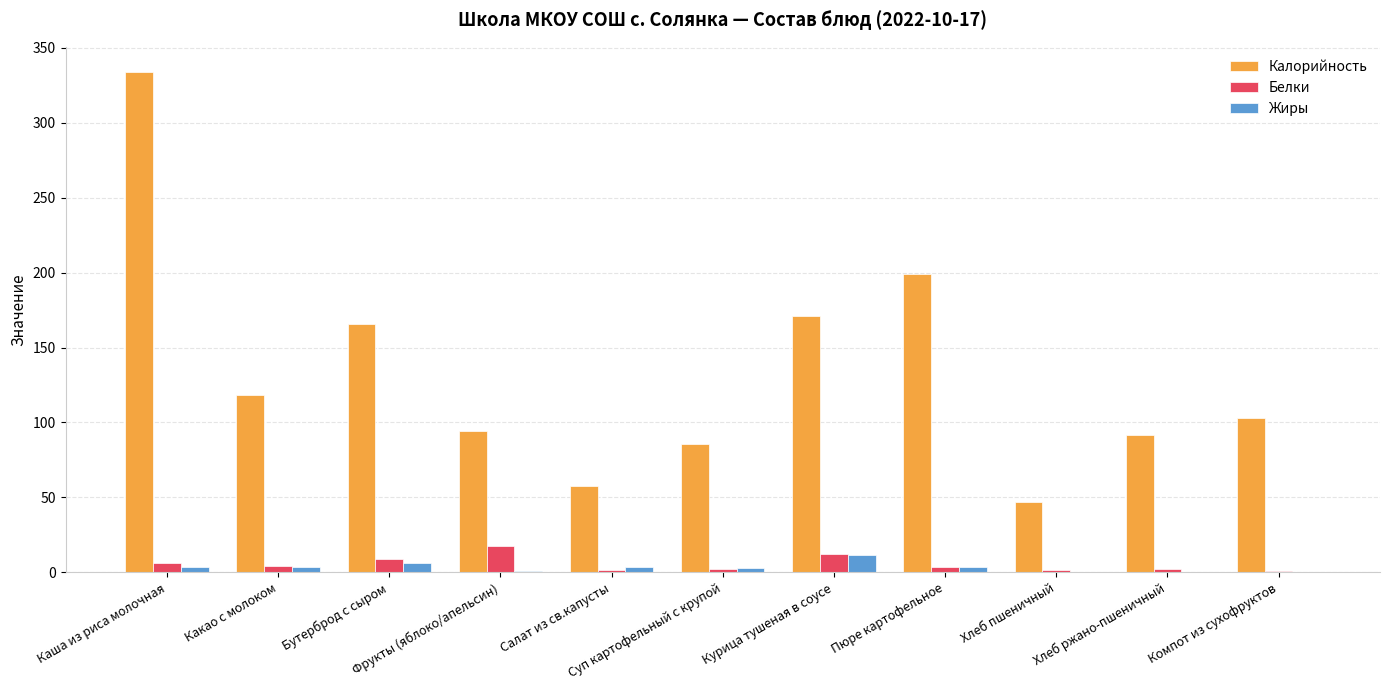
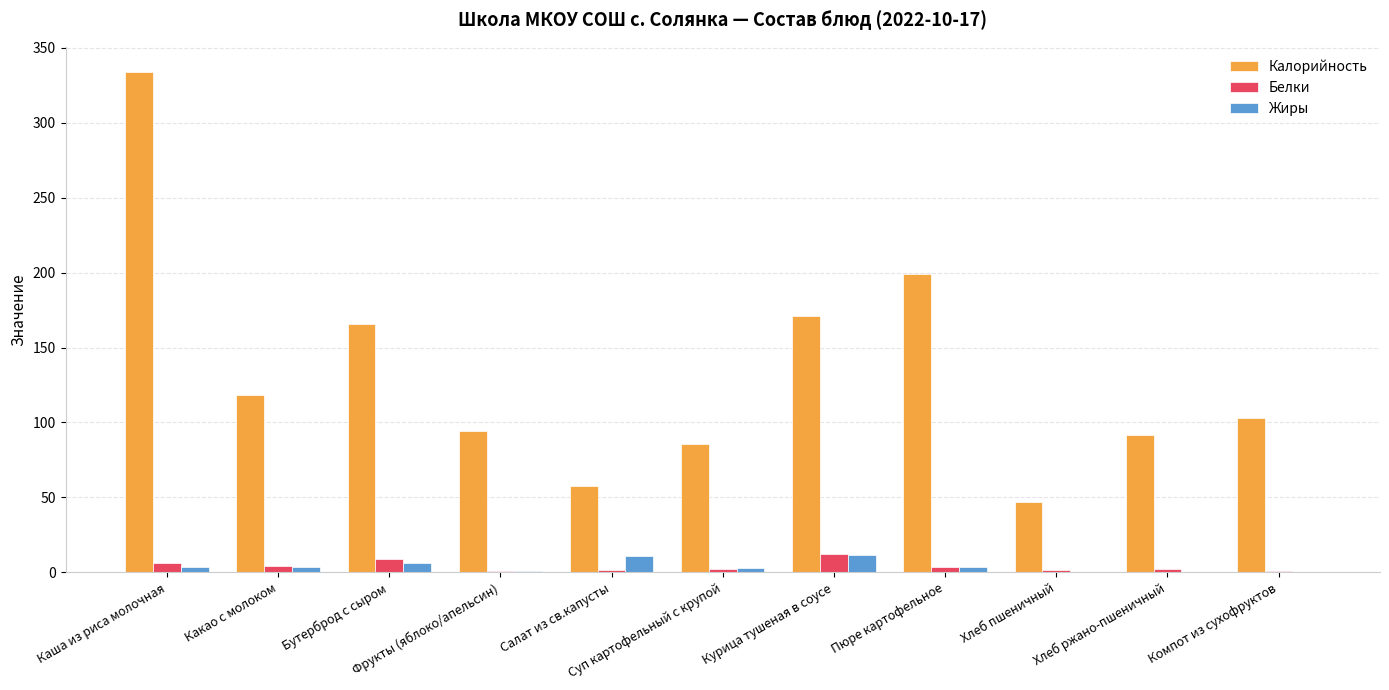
Белки, Фрукты (яблоко/апельсин): 17 -> 1
Жиры, Салат из св.капусты: 3 -> 11
